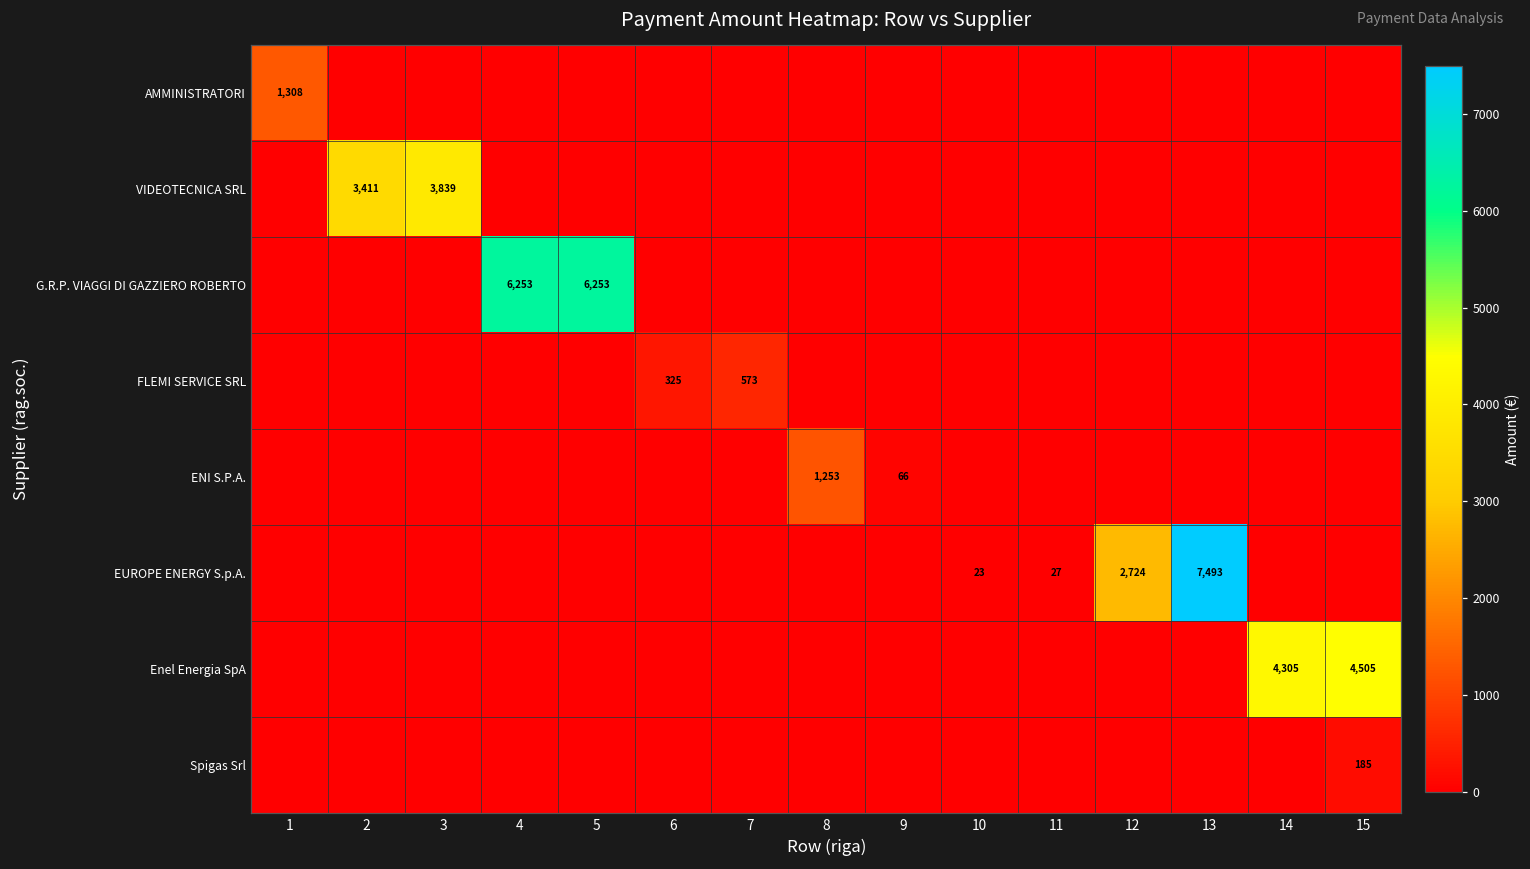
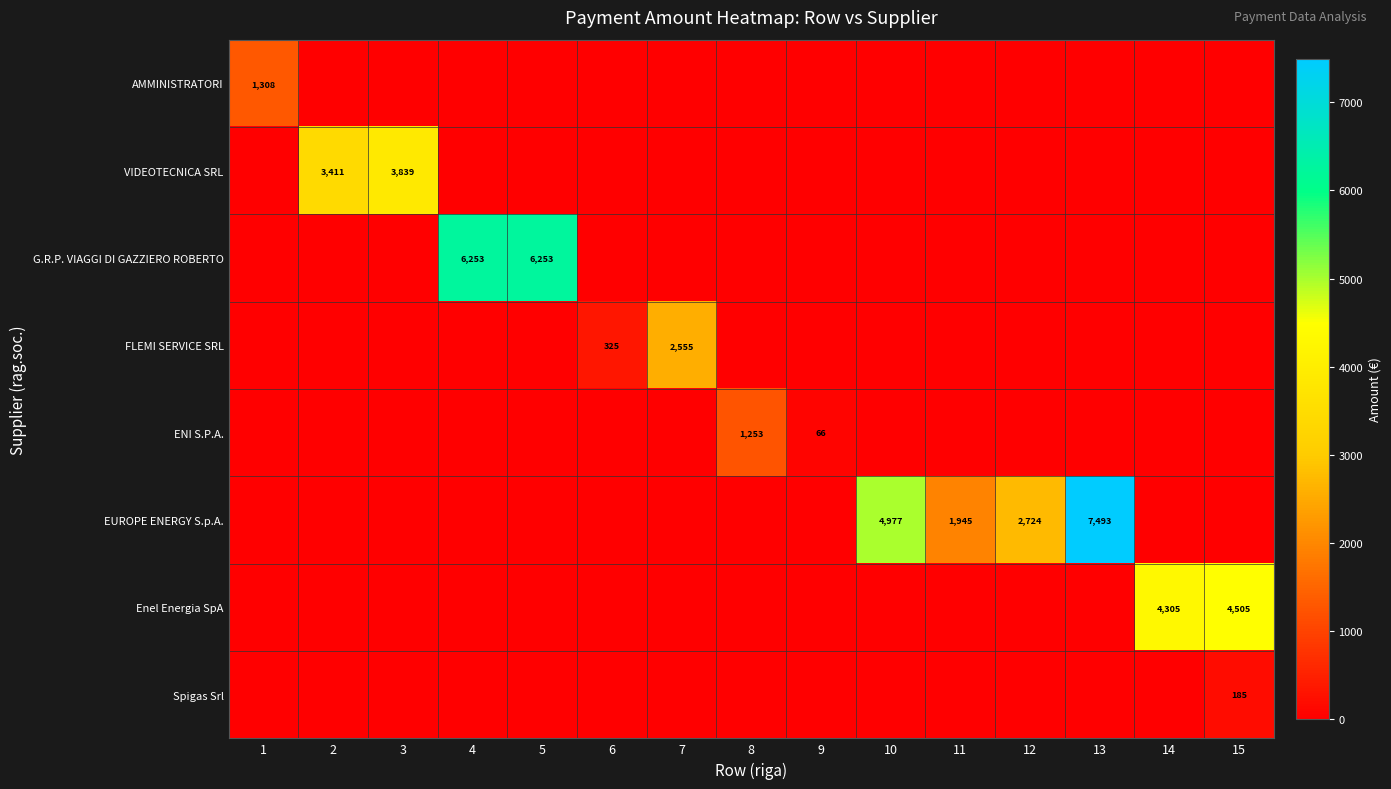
FLEMI SERVICE SRL, 7: 573 -> 2,555
EUROPE ENERGY S.p.A., 10: 23 -> 4,977
EUROPE ENERGY S.p.A., 11: 27 -> 1,945
